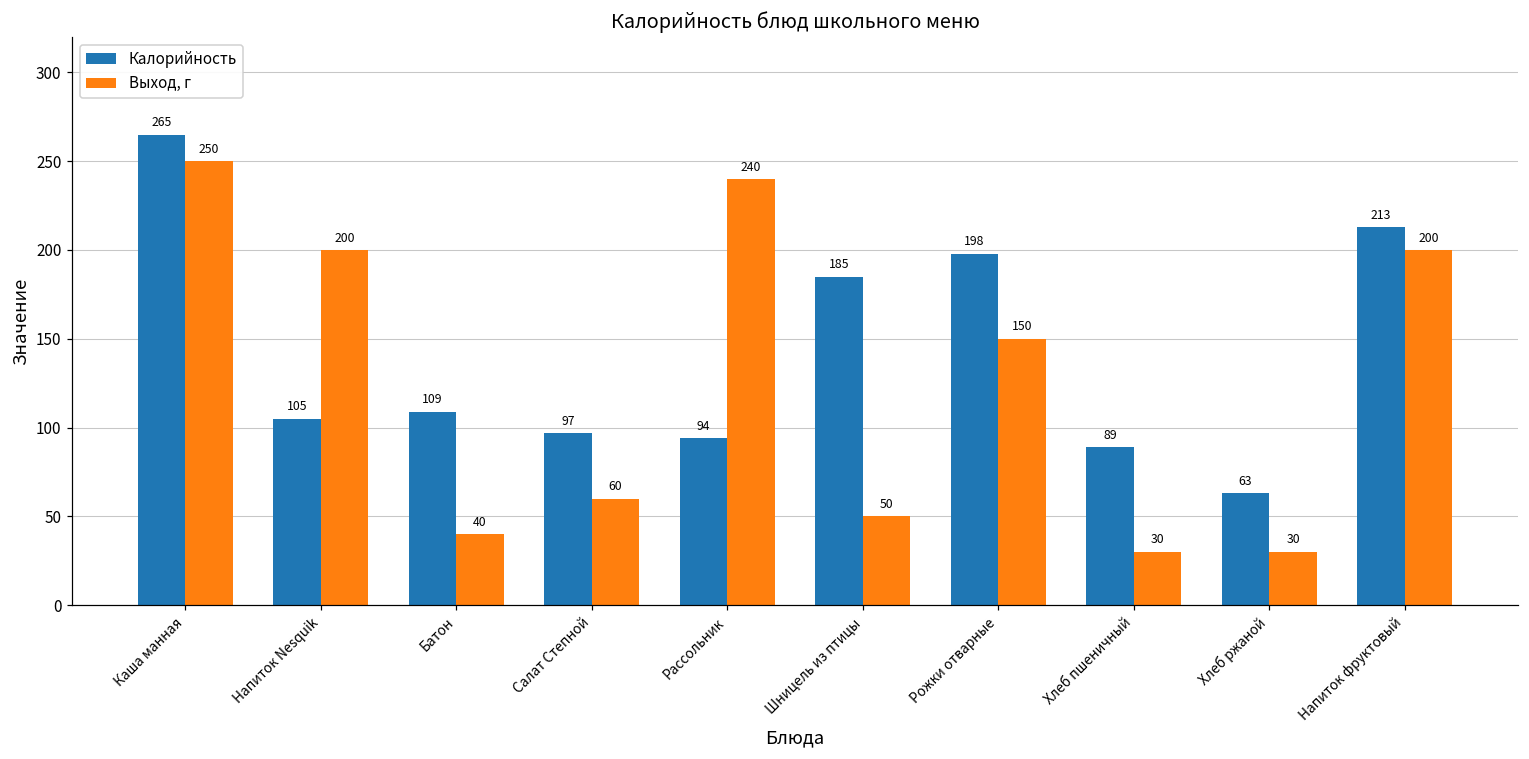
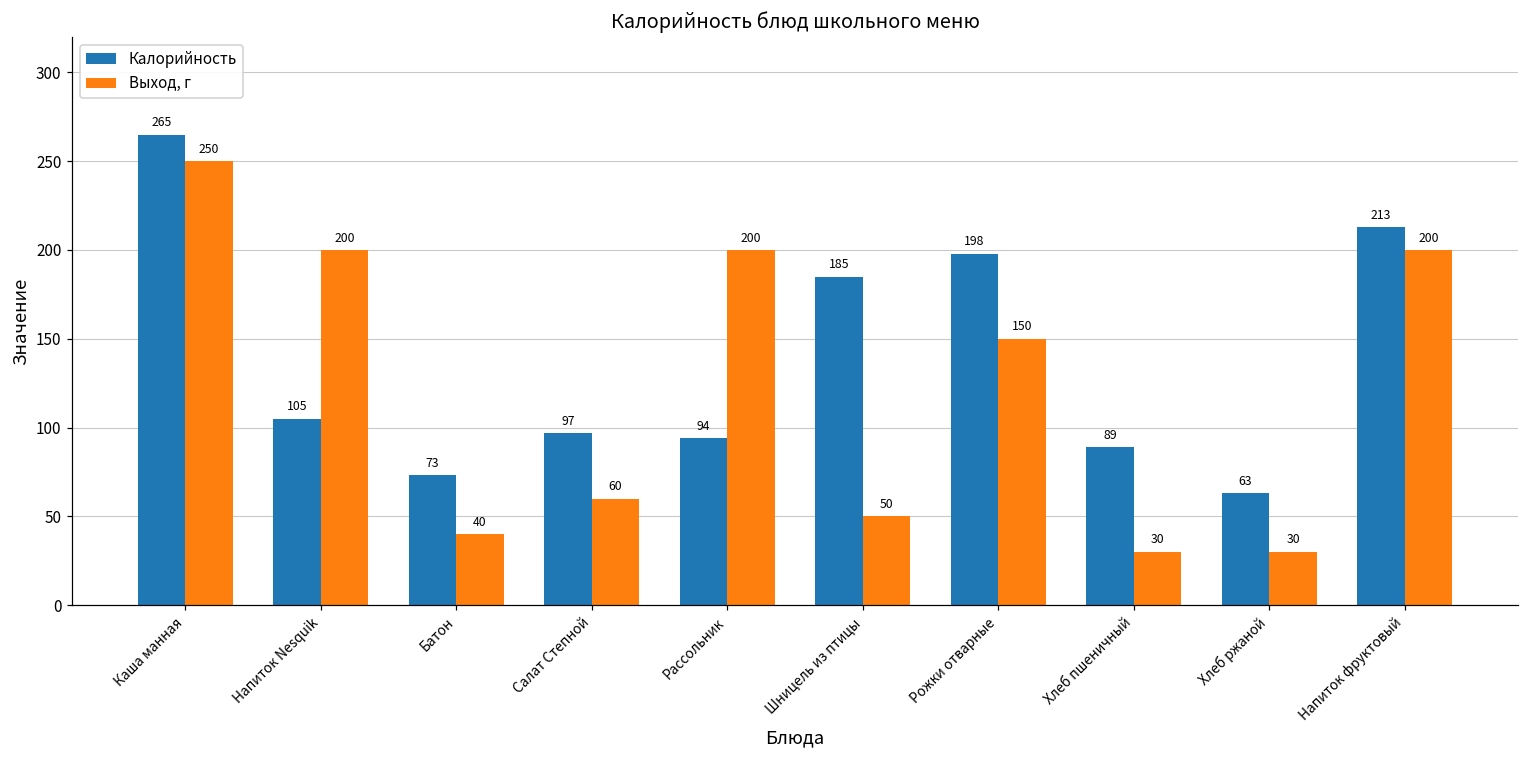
Калорийность, Батон: 109 -> 73
Выход, г, Рассольник: 240 -> 200
